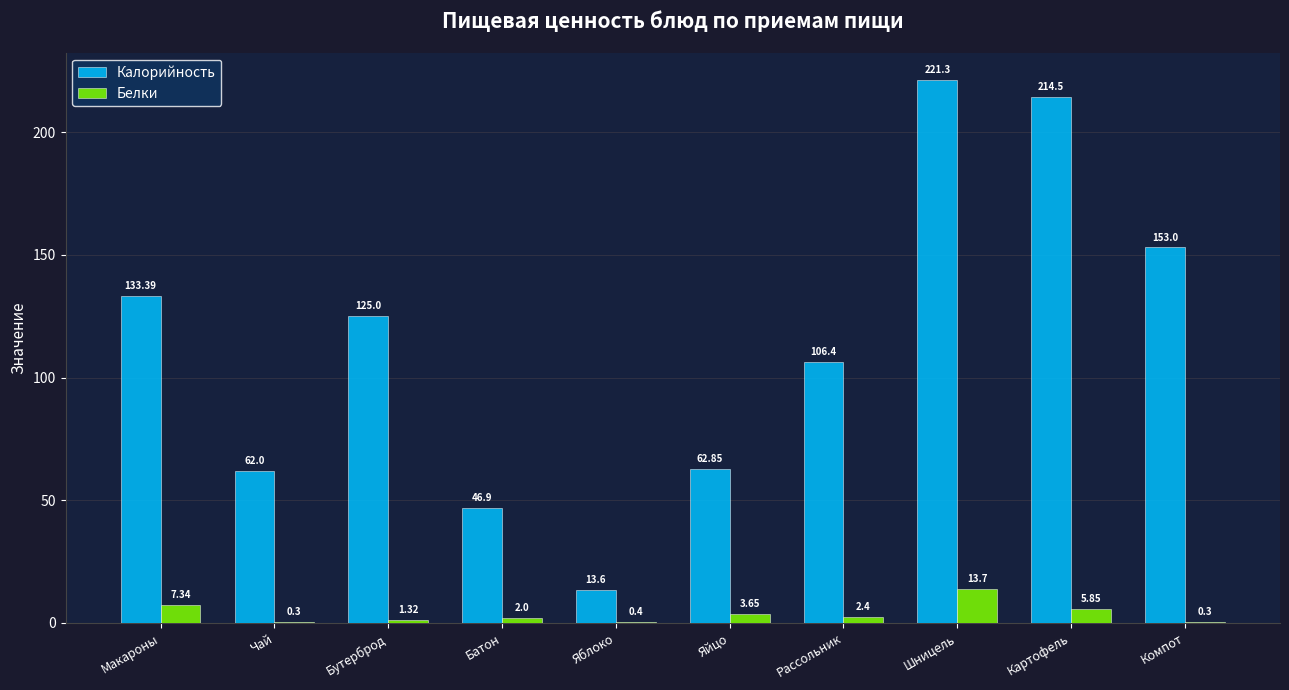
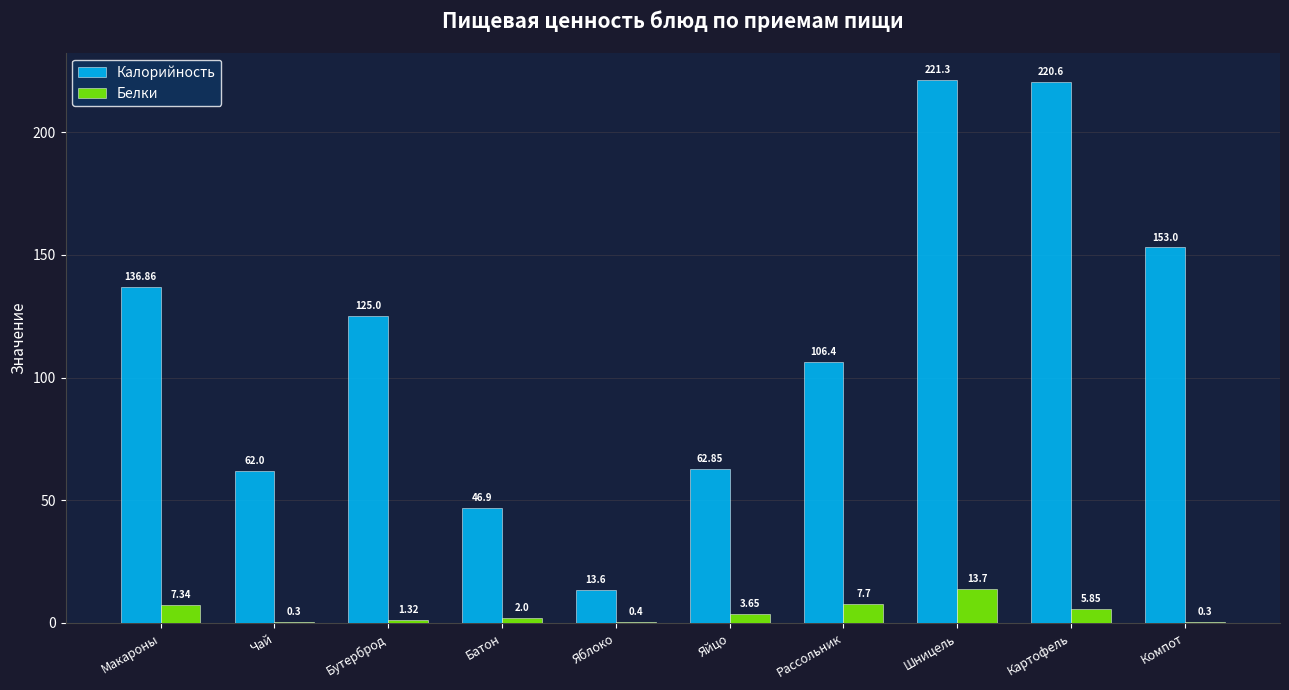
Калорийность, Макароны: 133.39 -> 136.86
Белки, Рассольник: 2.4 -> 7.7
Калорийность, Картофель: 214.5 -> 220.6
